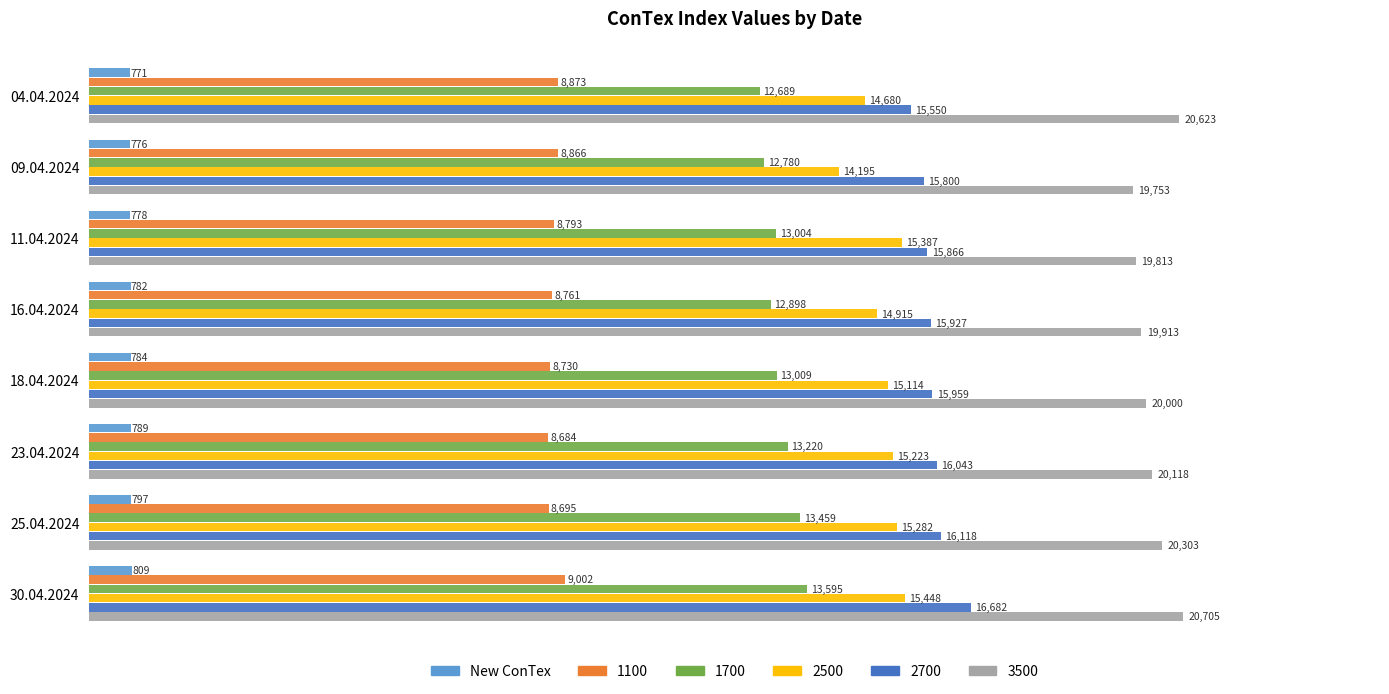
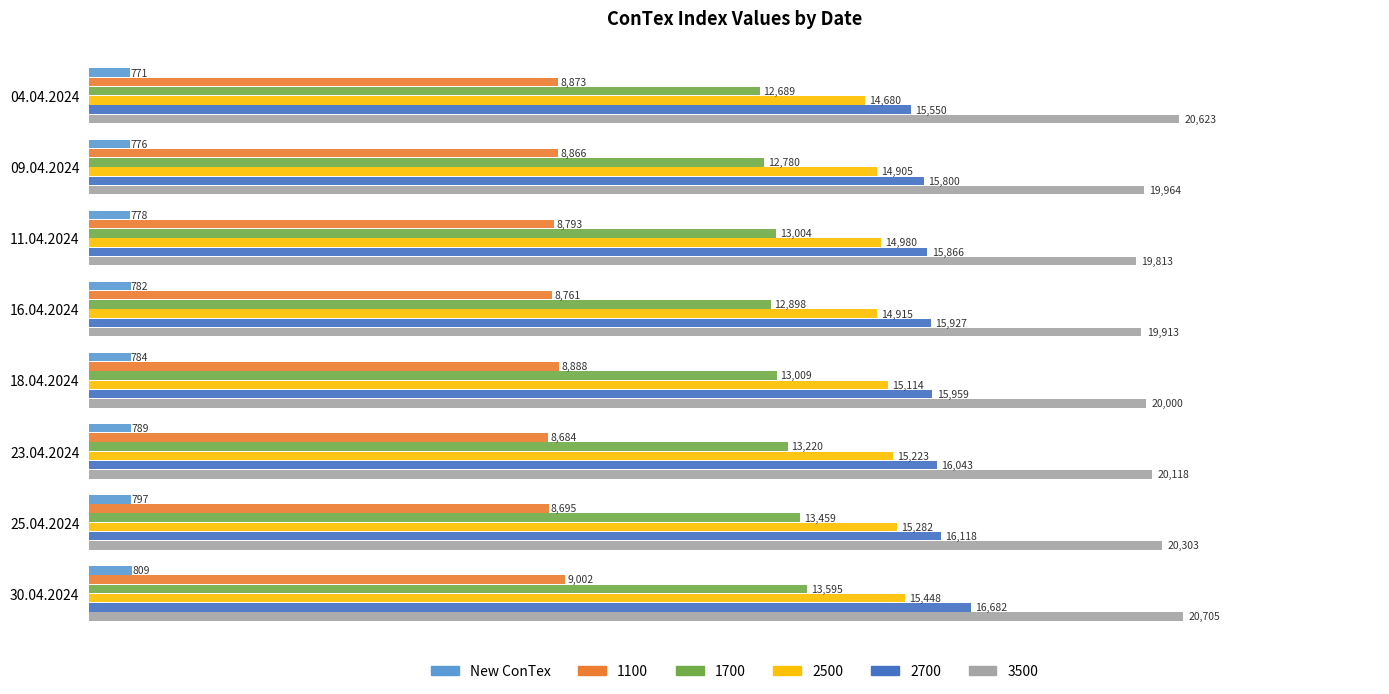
2500, 09.04.2024: 14,195 -> 14,905
3500, 09.04.2024: 19,753 -> 19,964
2500, 11.04.2024: 15,387 -> 14,980
1100, 18.04.2024: 8,730 -> 8,888
